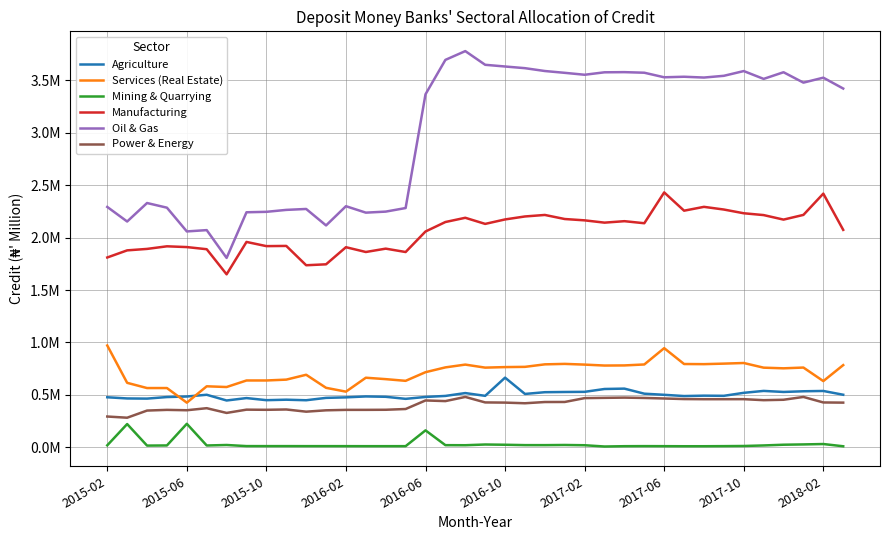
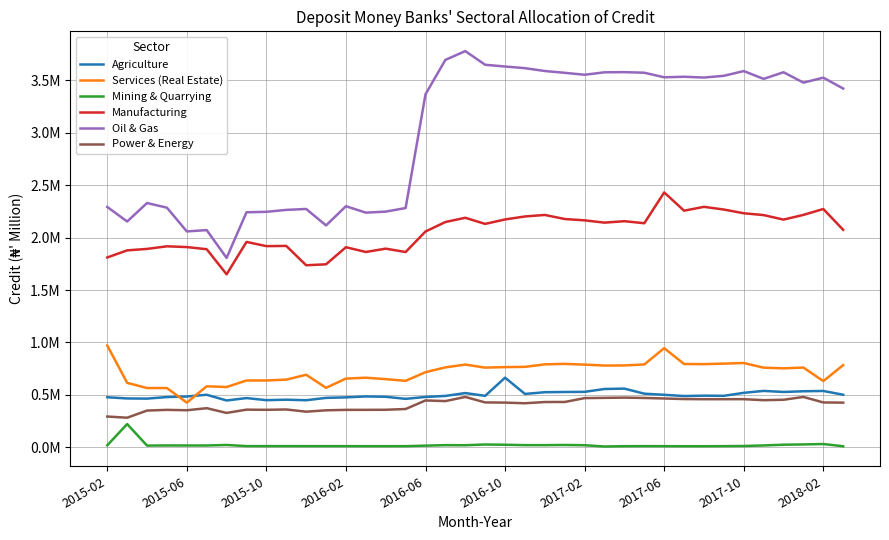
Mining & Quarrying, 2015-06: 220000 -> 20000
Services (Real Estate), 2016-02: 530000 -> 660000
Mining & Quarrying, 2016-06: 160000 -> 20000
Manufacturing, 2018-02: 2420000 -> 2270000
